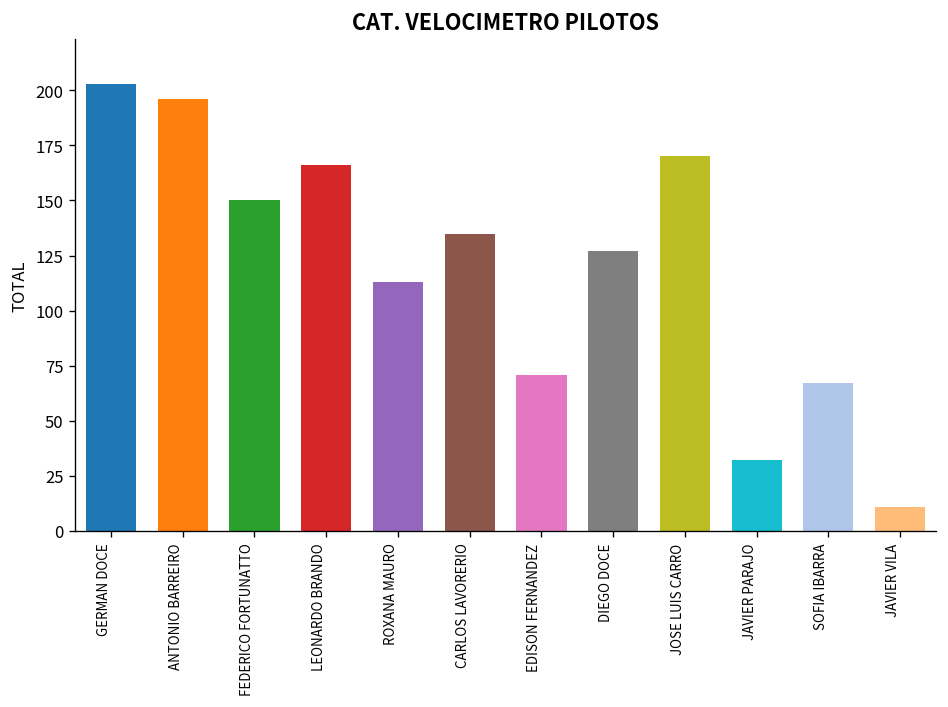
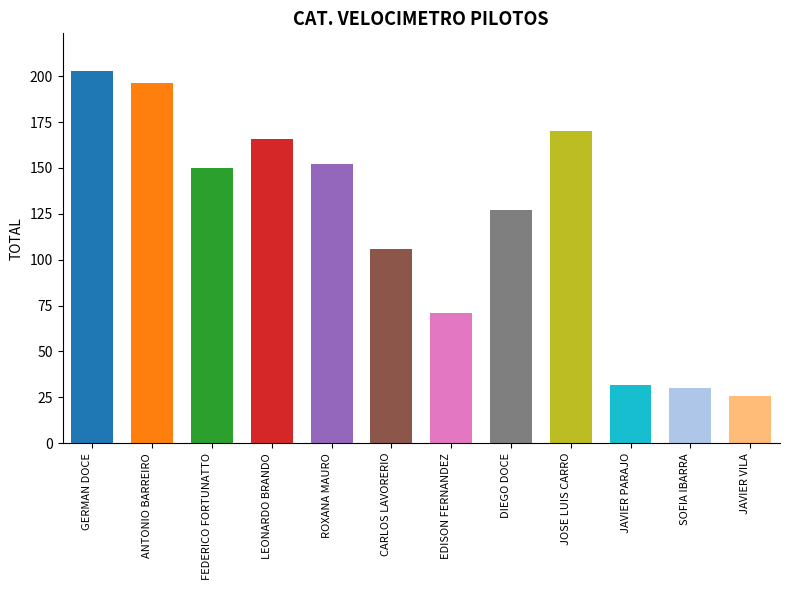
ROXANA MAURO: 113 -> 152
CARLOS LAVORERIO: 135 -> 106
SOFIA IBARRA: 67 -> 30
JAVIER VILA: 11 -> 26
